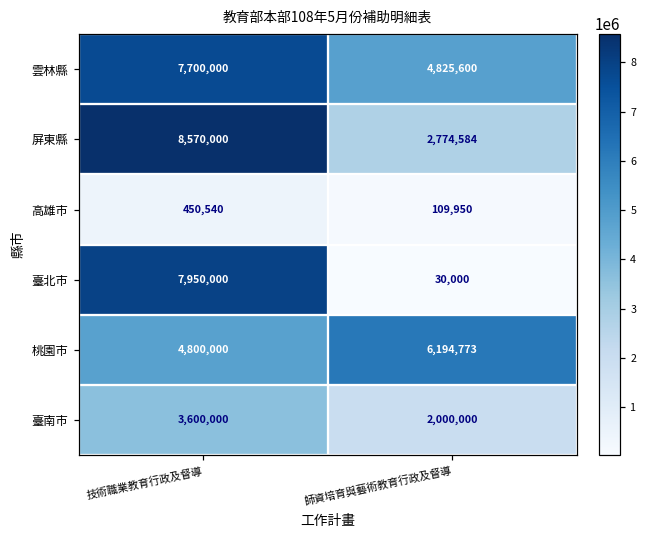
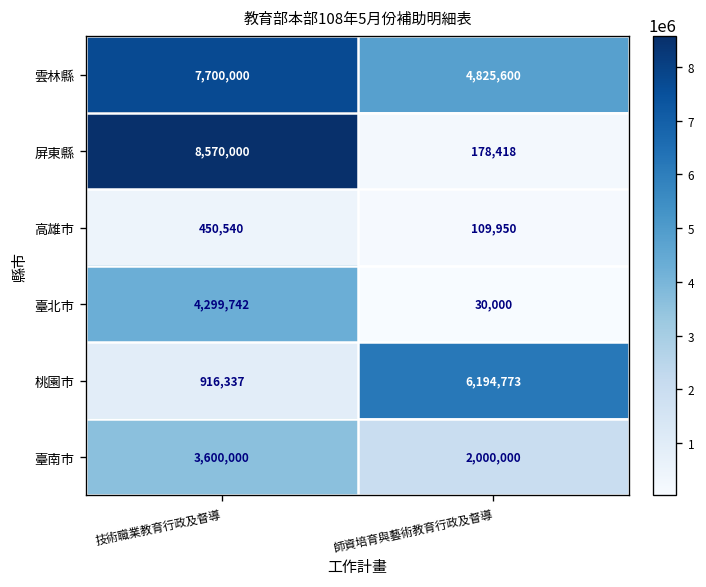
屏東縣, 師資培育與藝術教育行政及督導: 2,774,584 -> 178,418
臺北市, 技術職業教育行政及督導: 7,950,000 -> 4,299,742
桃園市, 技術職業教育行政及督導: 4,800,000 -> 916,337
